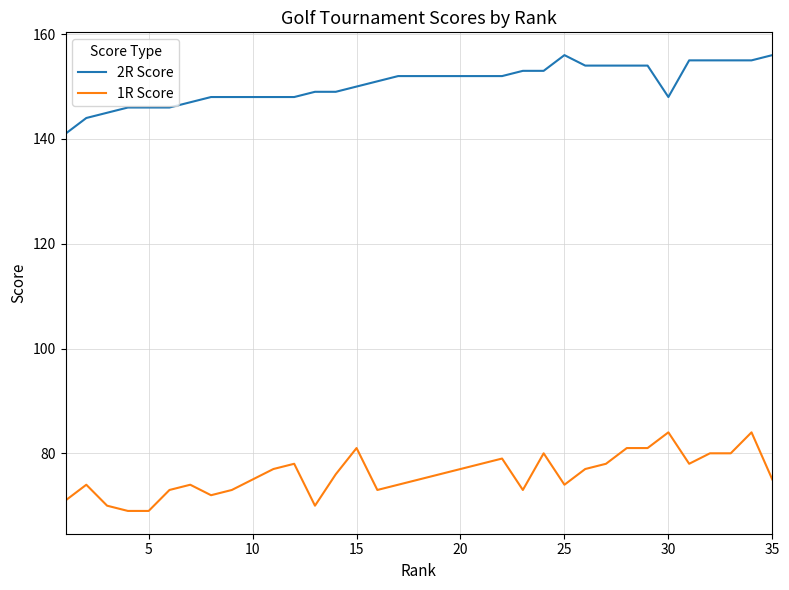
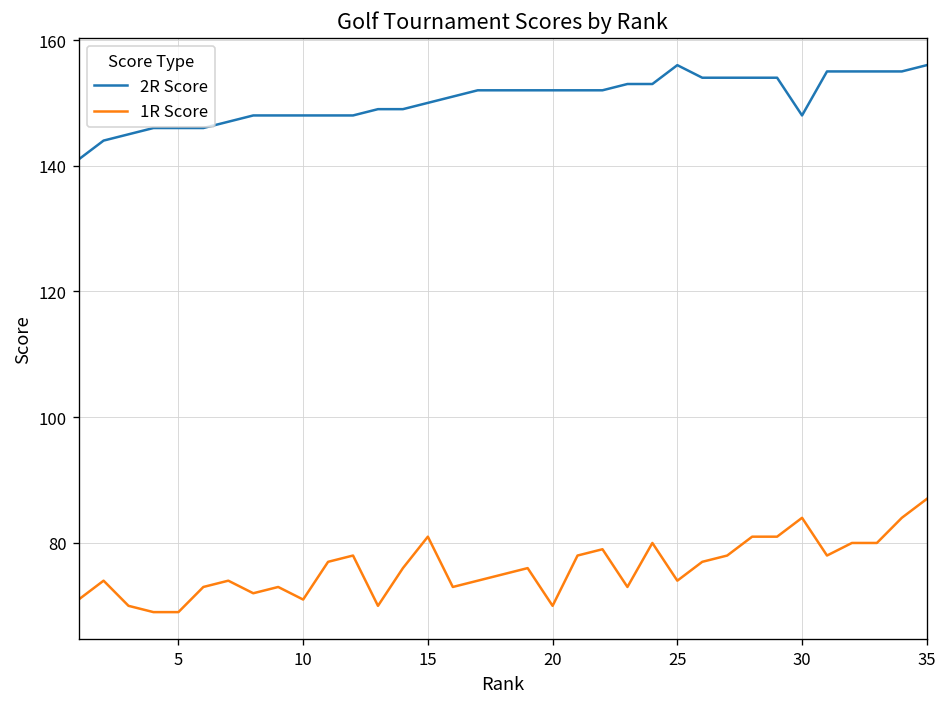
1R Score, 10: 75 -> 71
1R Score, 20: 77 -> 70
1R Score, 35: 75 -> 87
